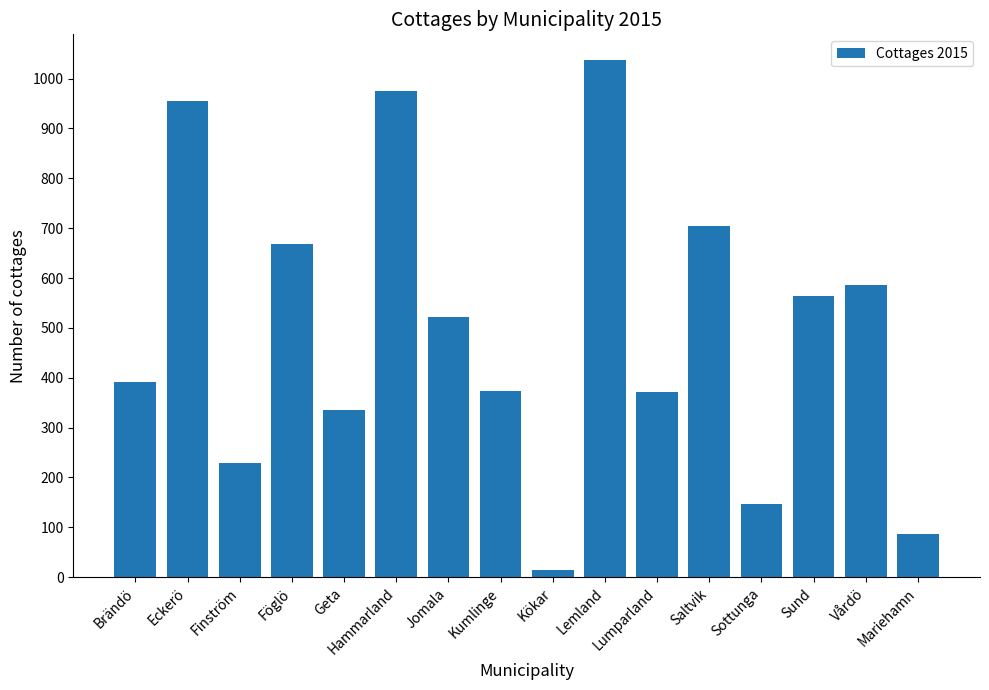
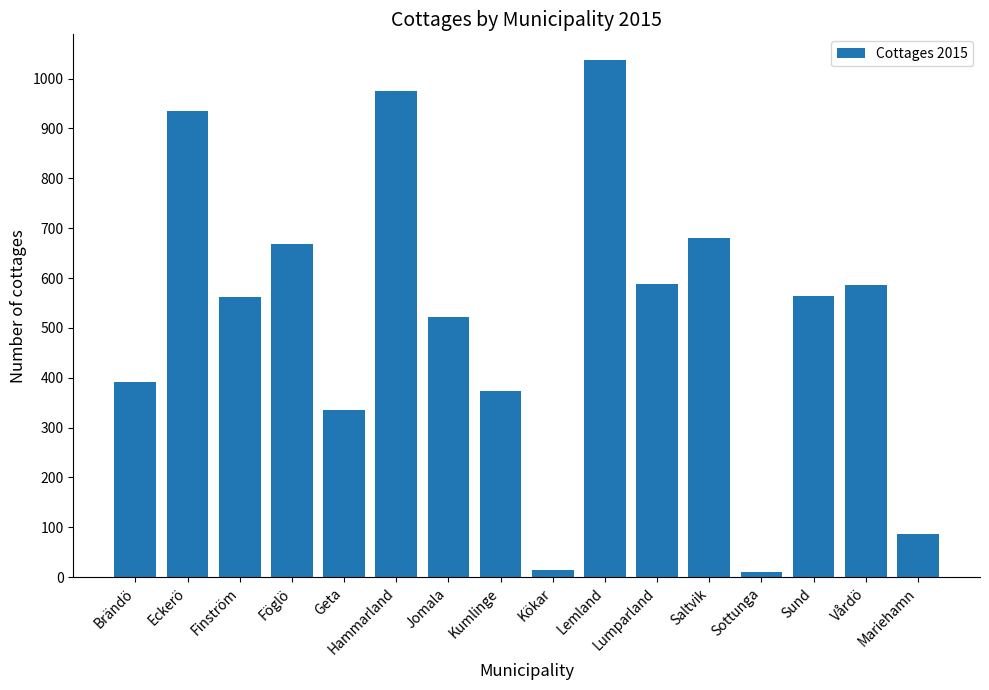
Eckerö: 960 -> 940
Finström: 230 -> 560
Lumparland: 370 -> 590
Saltvik: 700 -> 680
Sottunga: 150 -> 10
